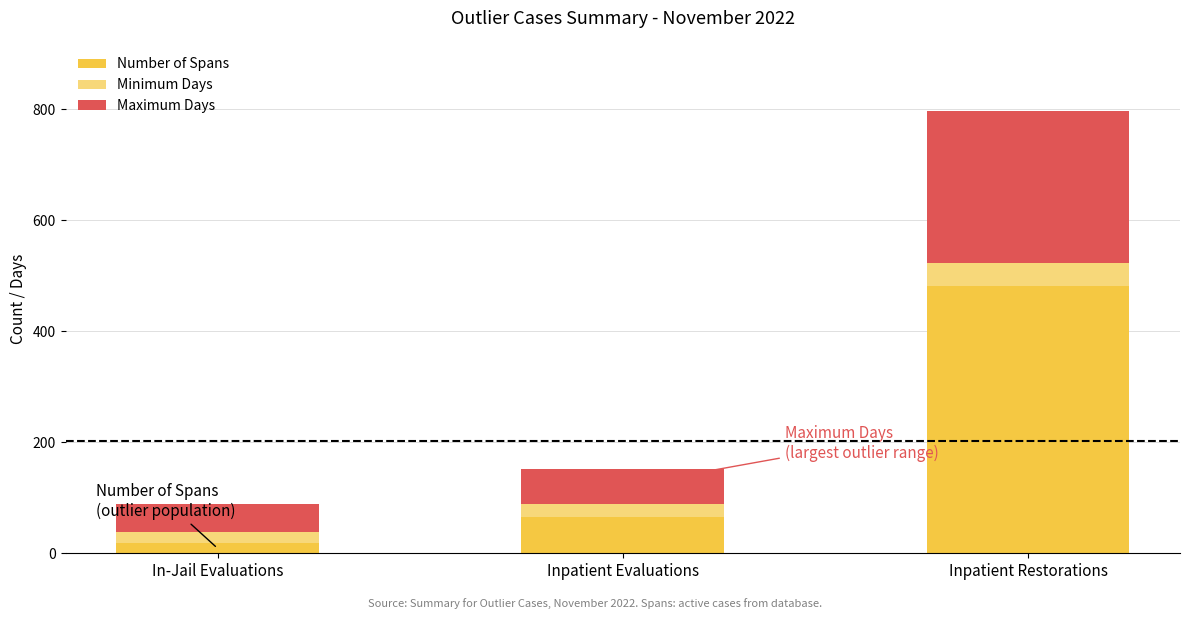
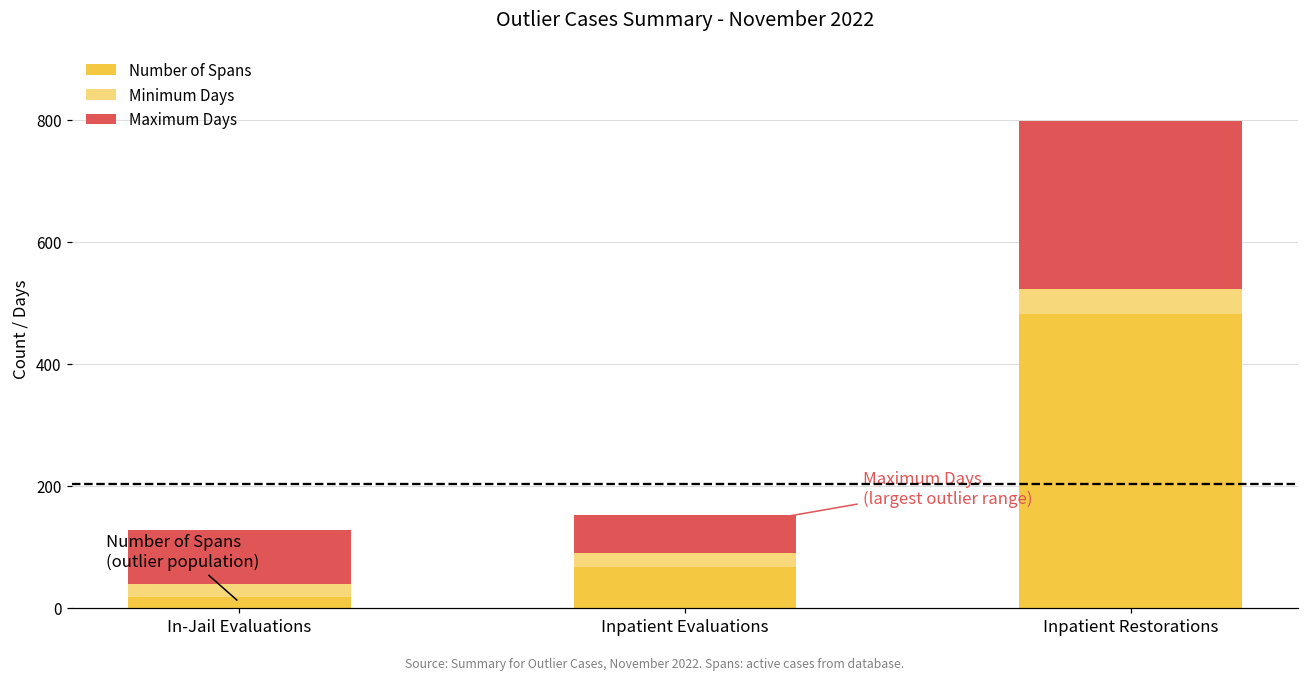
Maximum Days, In-Jail Evaluations: 50 -> 90
